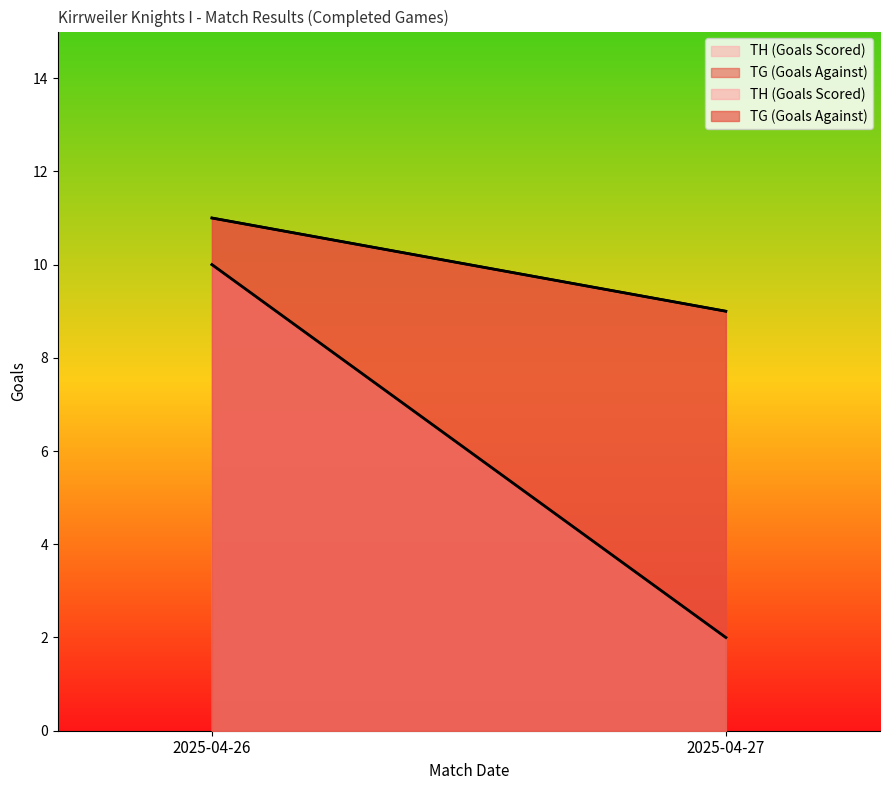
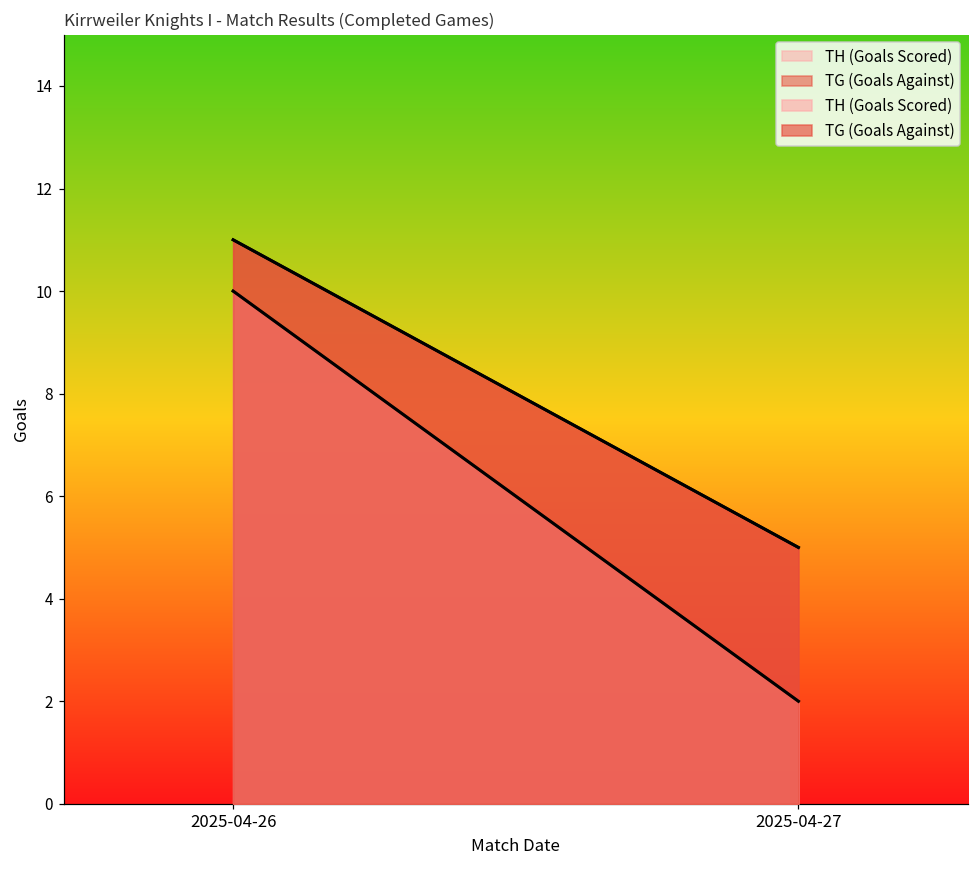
TG (Goals Against), 2025-04-27: 9 -> 5
